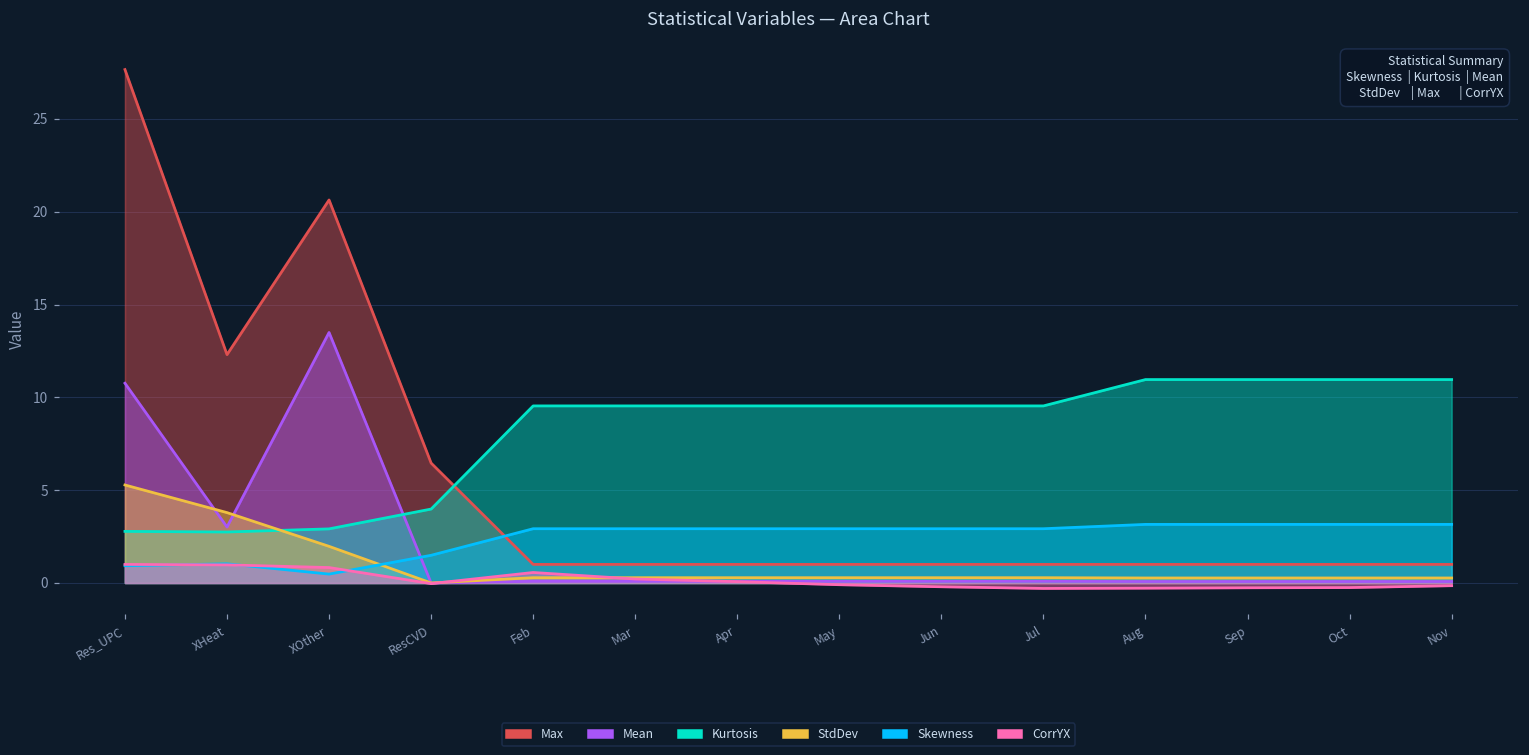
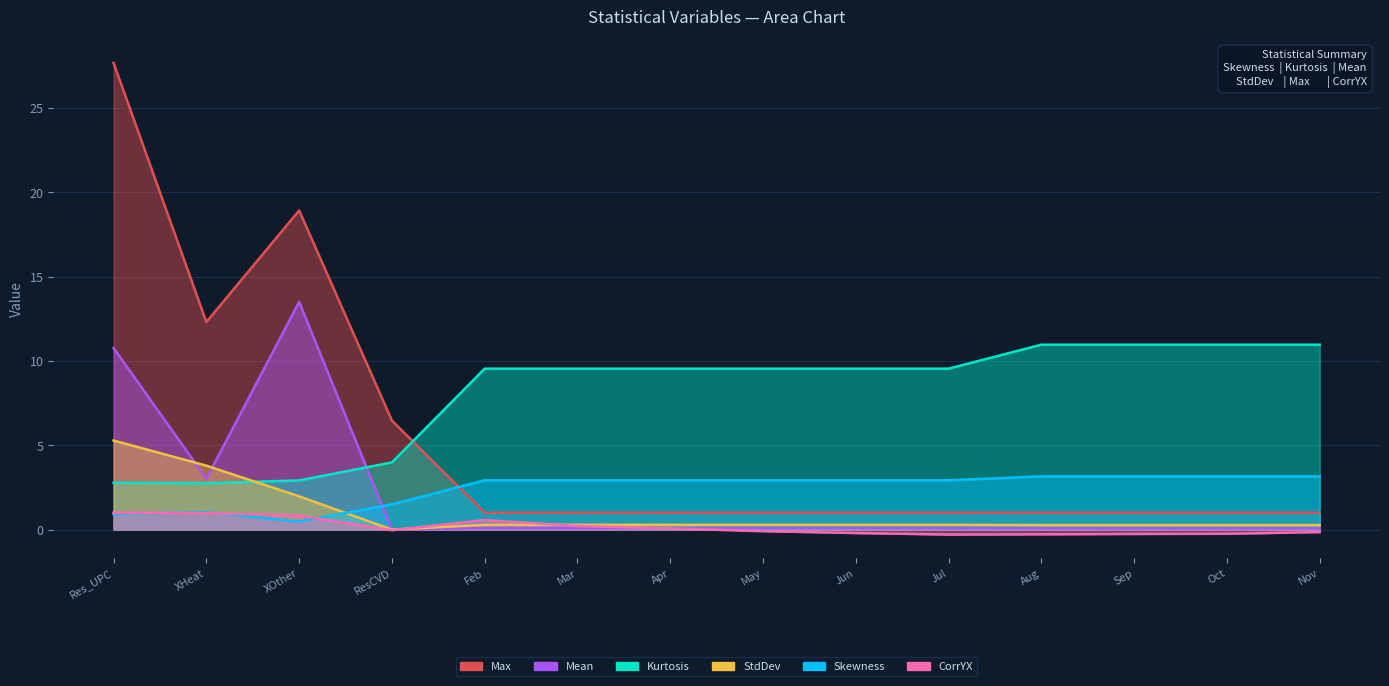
Max, XOther: 20.6 -> 18.9
